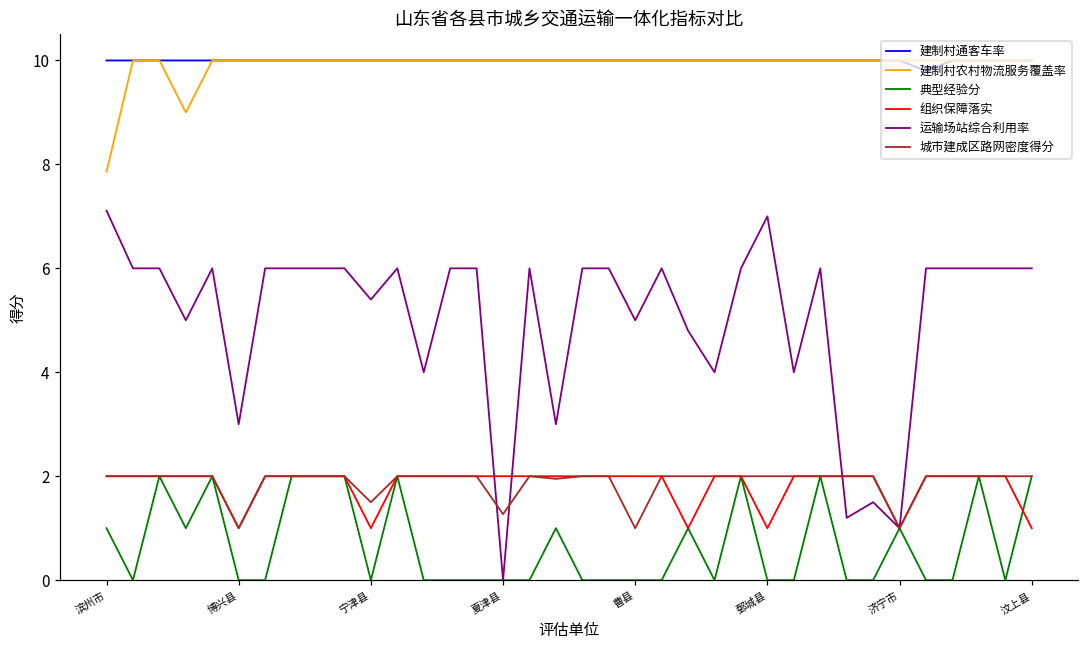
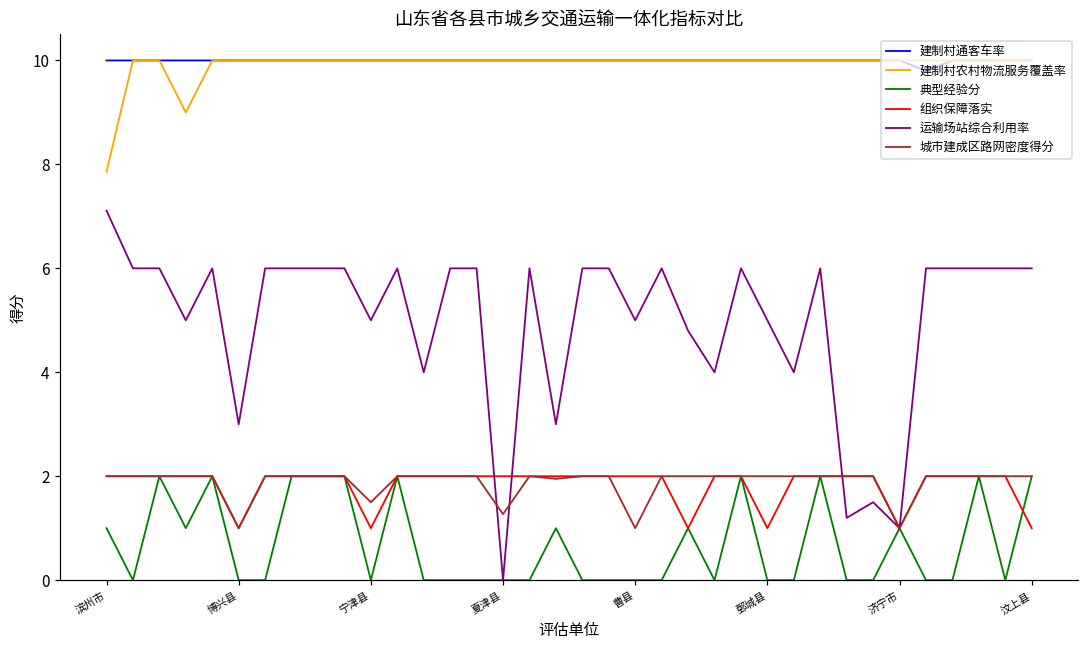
运输场站综合利用率, 宁津县: 5.4 -> 5.0
运输场站综合利用率, 鄄城县: 7 -> 5
